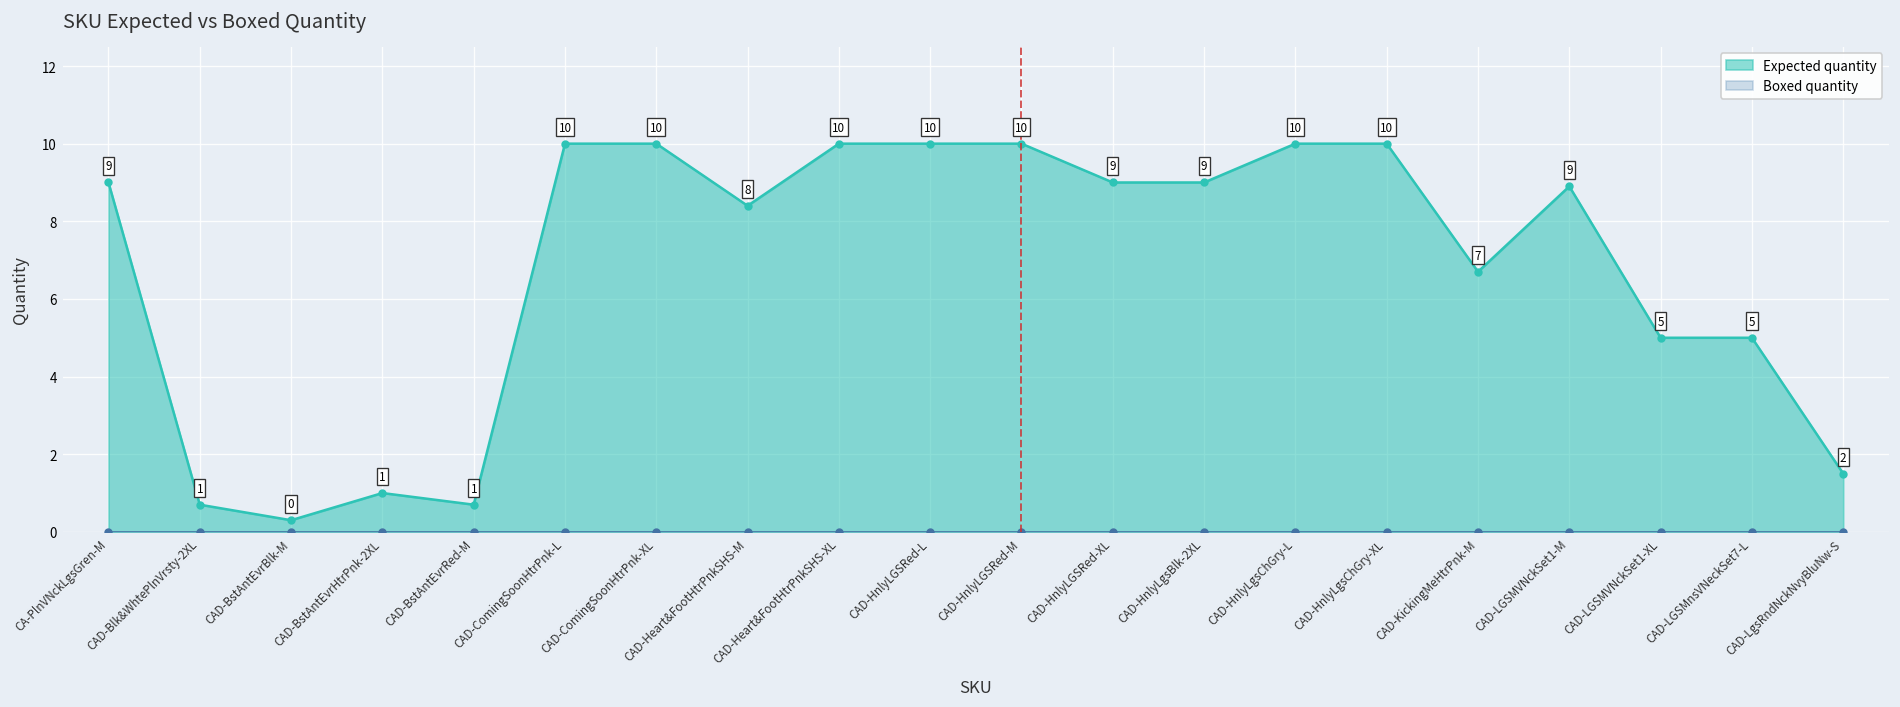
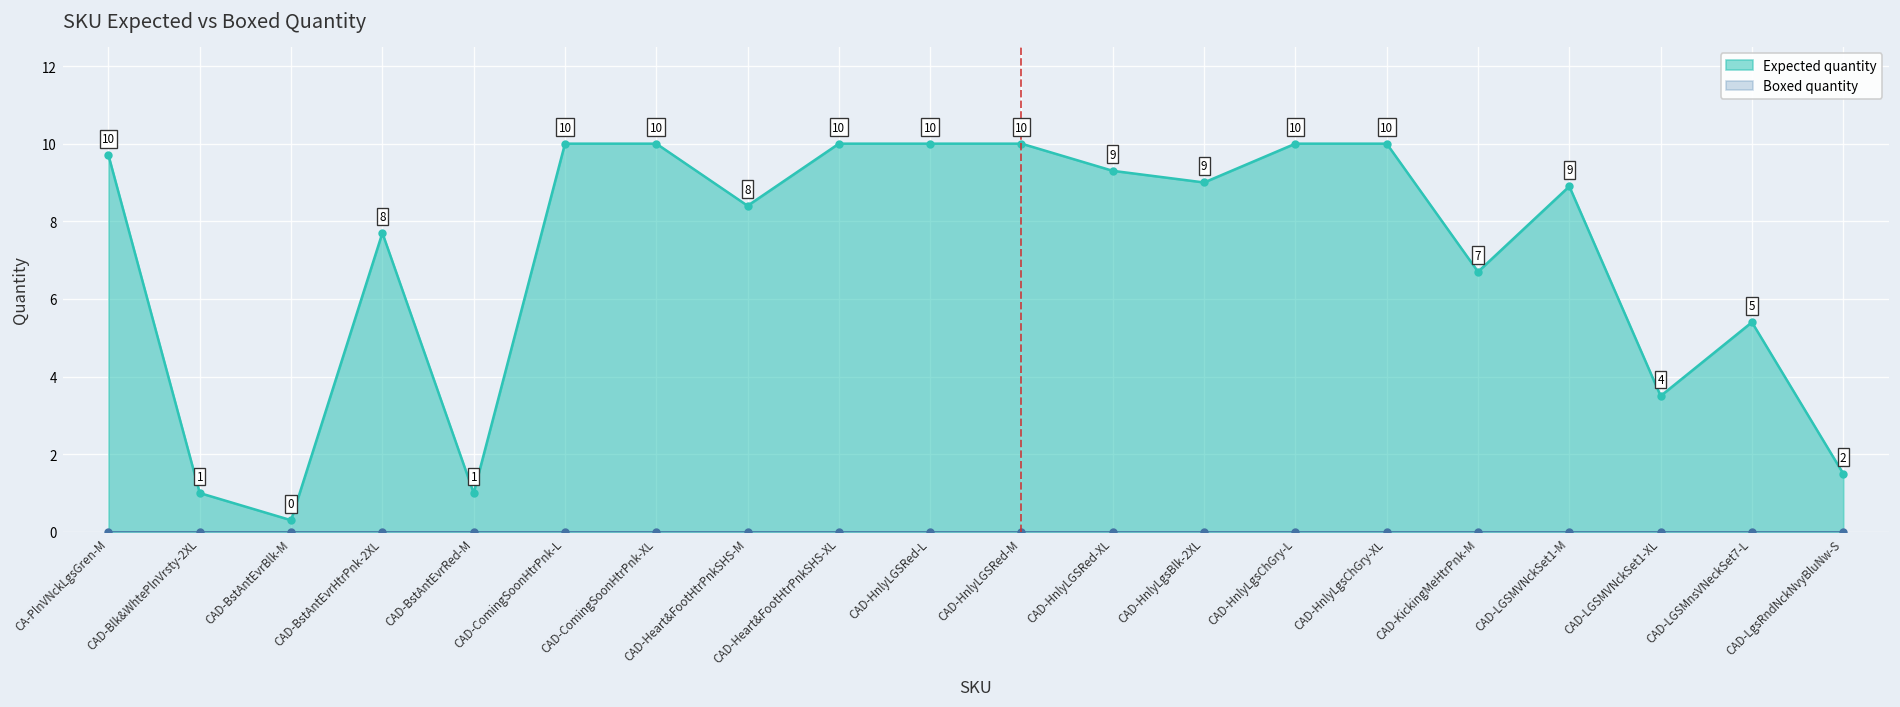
Expected quantity, CA-PlnVNckLgsGren-M: 9 -> 10
Expected quantity, CAD-Blk&WhtePlnVrsty-2XL: 0.7 -> 1.0
Expected quantity, CAD-BstAntEvrHtrPnk-2XL: 1 -> 8
Expected quantity, CAD-BstAntEvrRed-M: 0.7 -> 1.0
Expected quantity, CAD-HnlyLGSRed-XL: 9.0 -> 9.3
Expected quantity, CAD-LGSMVNckSet1-XL: 5 -> 4
Expected quantity, CAD-LGSMnsVNeckSet7-L: 5.0 -> 5.4
